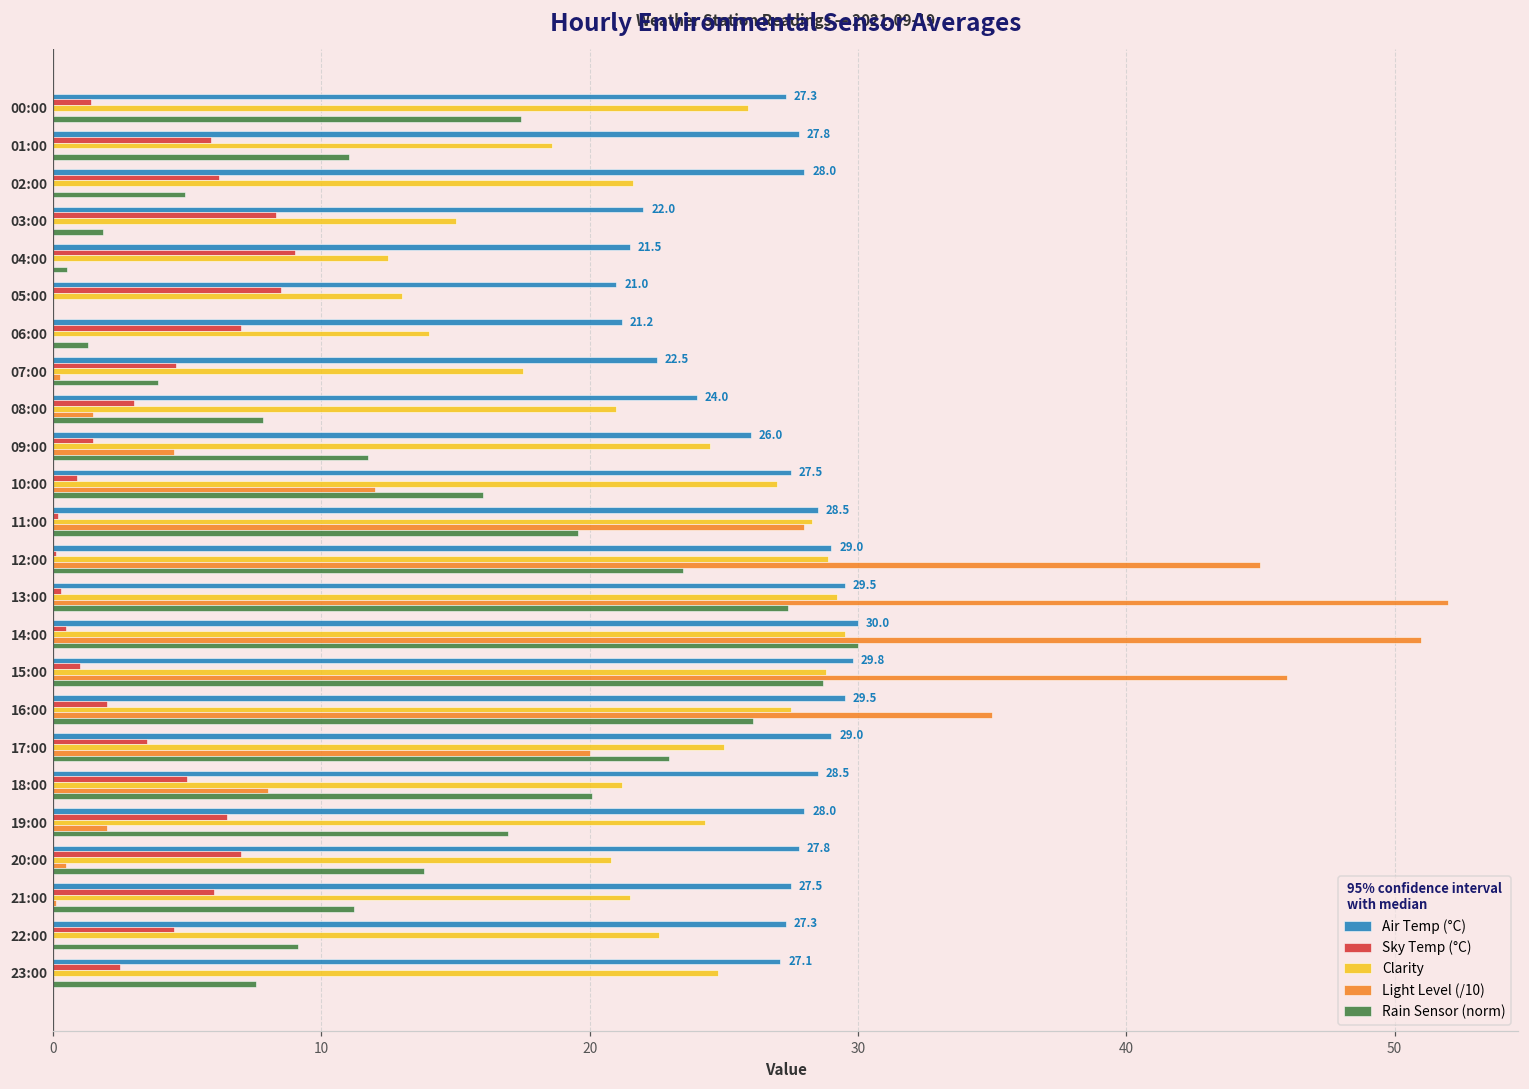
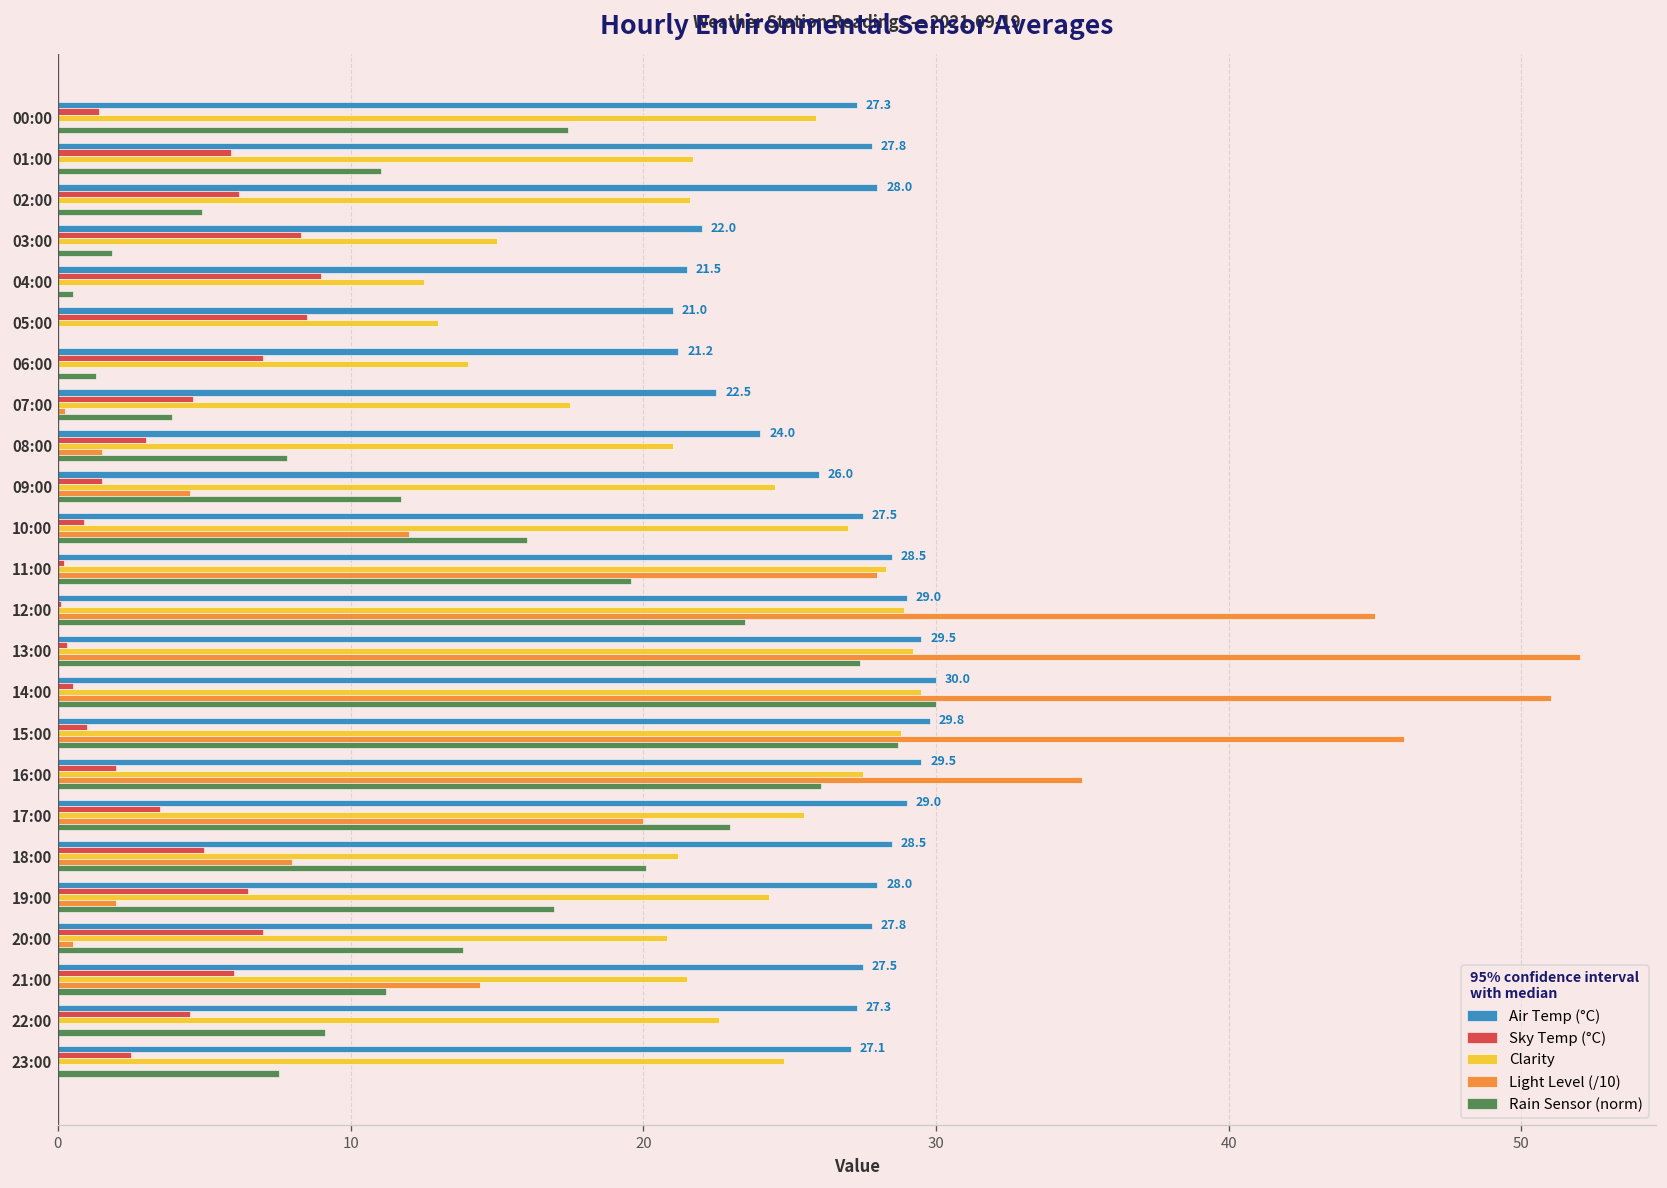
Clarity, 01:00: 18.6 -> 21.7
Clarity, 17:00: 25.0 -> 25.5
Light Level (/10), 21:00: 0.1 -> 14.4
